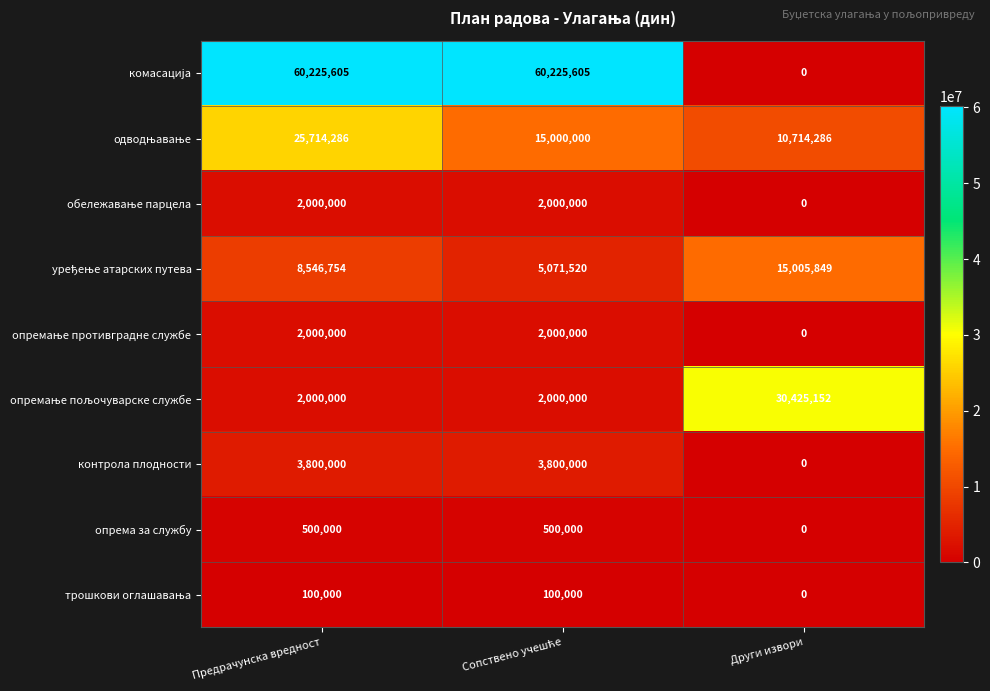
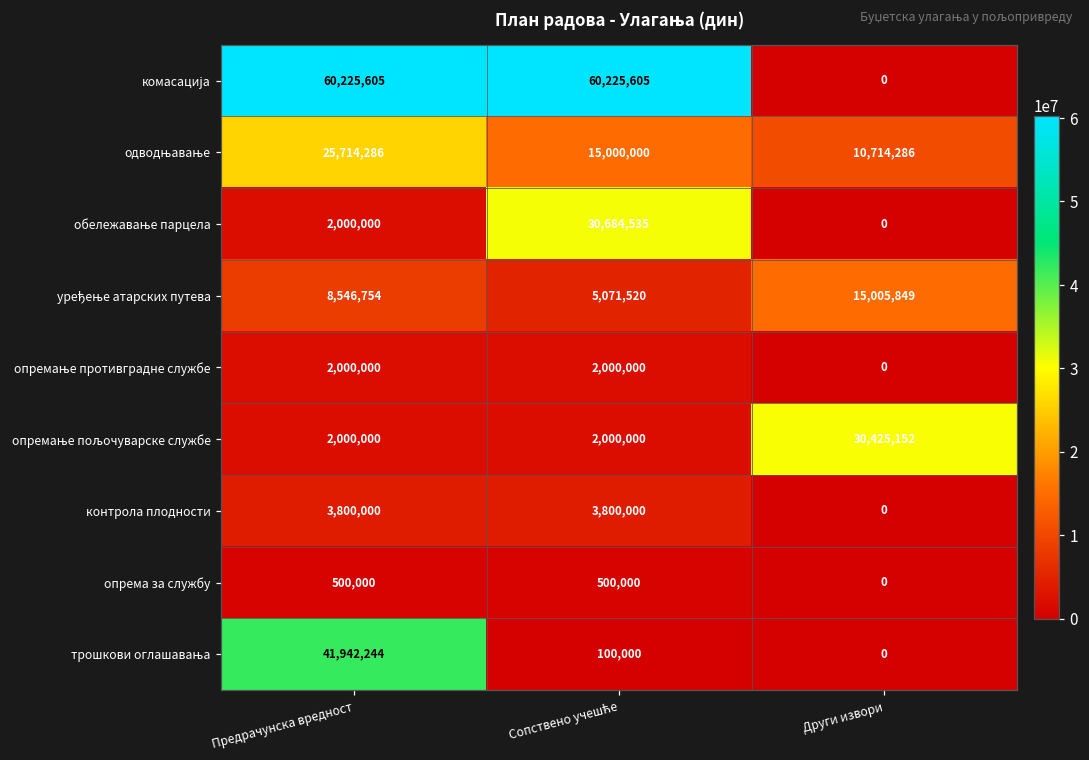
обележавање парцела, Сопствено учешће: 2,000,000 -> 30,684,535
трошкови оглашавања, Предрачунска вредност: 100,000 -> 41,942,244
